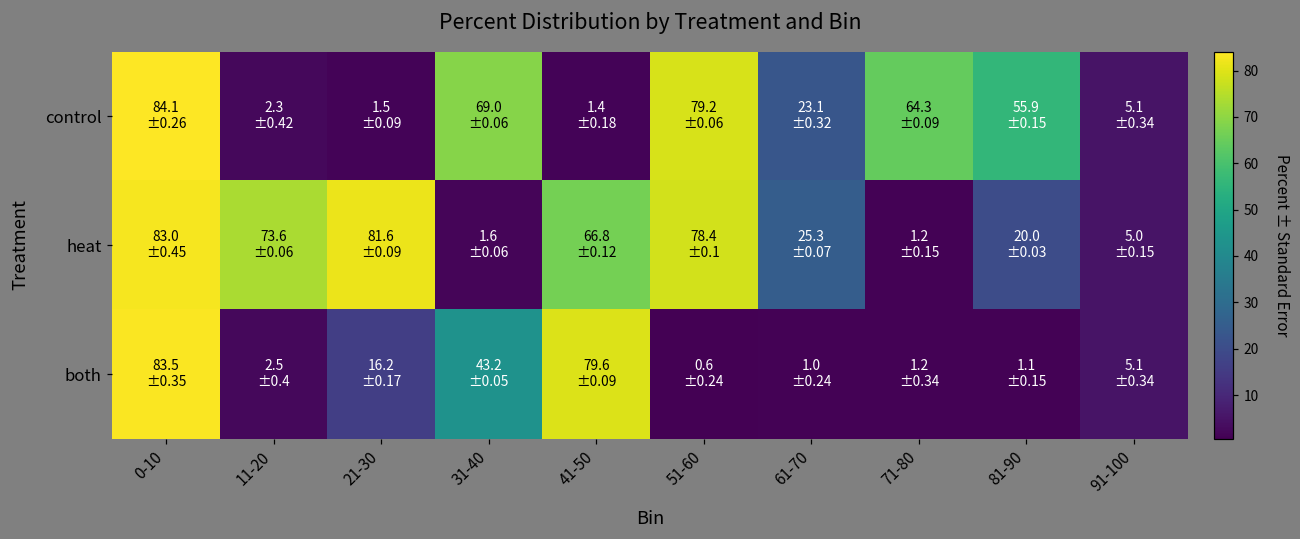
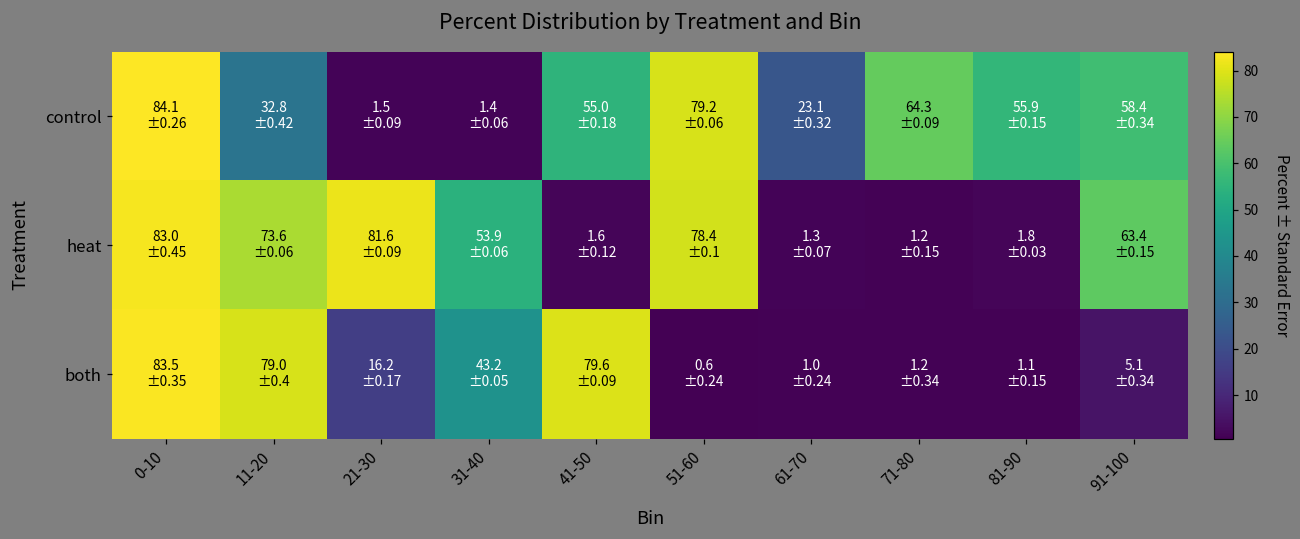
control, 11-20: 2.3 -> 32.8
control, 31-40: 69.0 -> 1.4
control, 41-50: 1.4 -> 55.0
control, 91-100: 5.1 -> 58.4
heat, 31-40: 1.6 -> 53.9
heat, 41-50: 66.8 -> 1.6
heat, 61-70: 25.3 -> 1.3
heat, 81-90: 20.0 -> 1.8
heat, 91-100: 5.0 -> 63.4
both, 11-20: 2.5 -> 79.0
